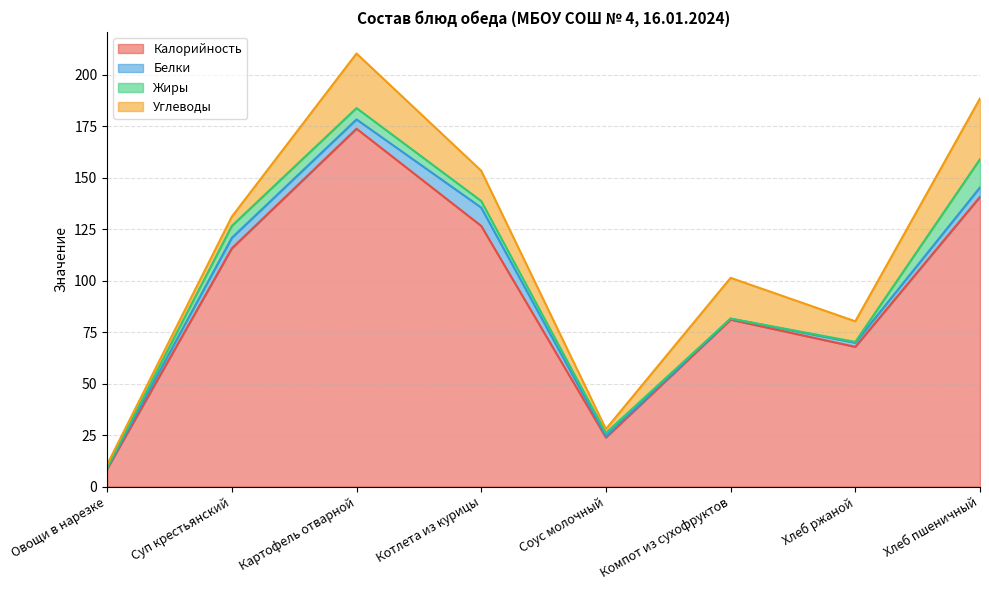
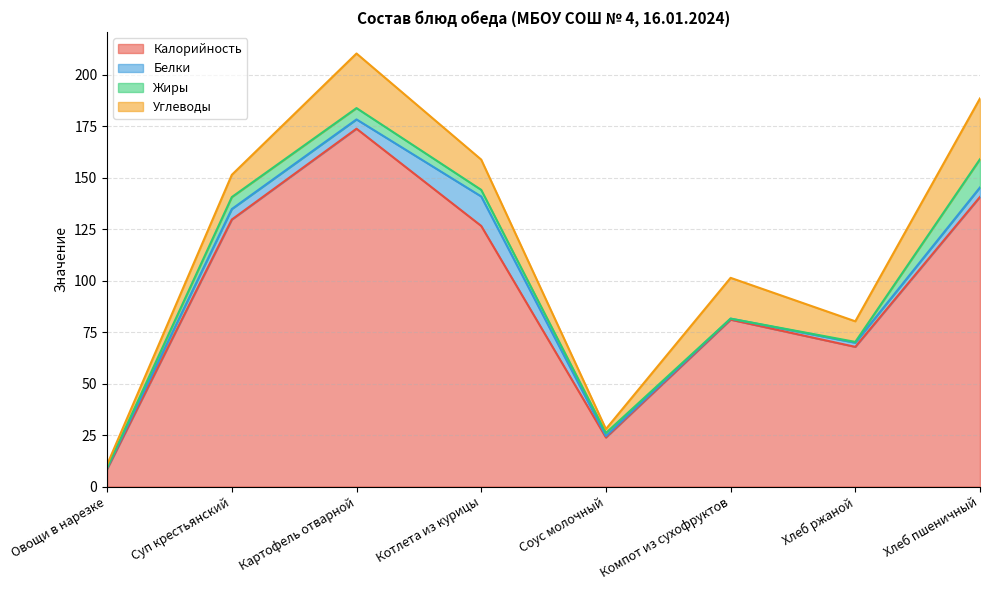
Калорийность, Суп крестьянский: 116 -> 130
Углеводы, Суп крестьянский: 5 -> 11
Белки, Котлета из курицы: 9 -> 14
